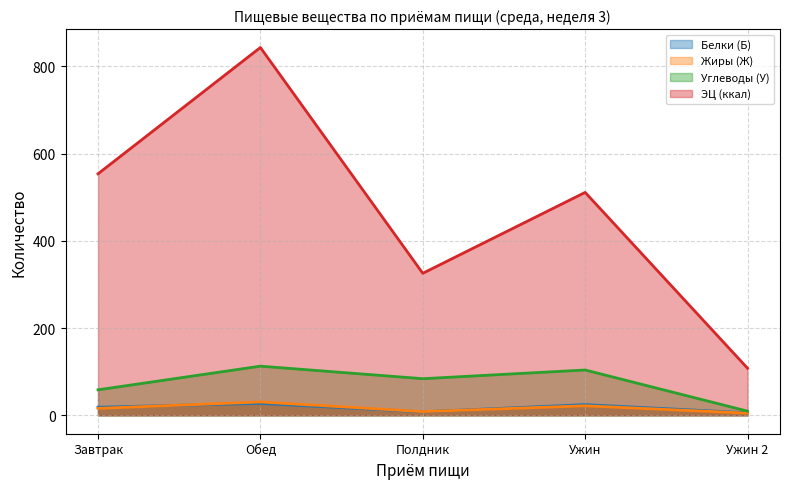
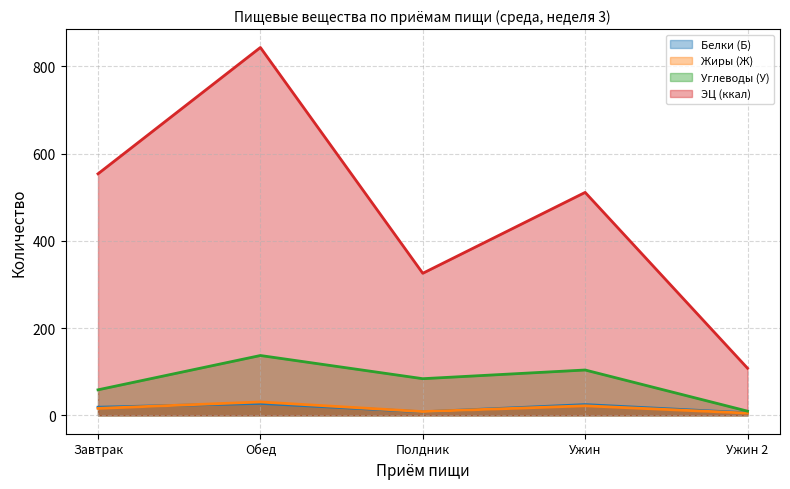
Углеводы (У), Обед: 110 -> 140
